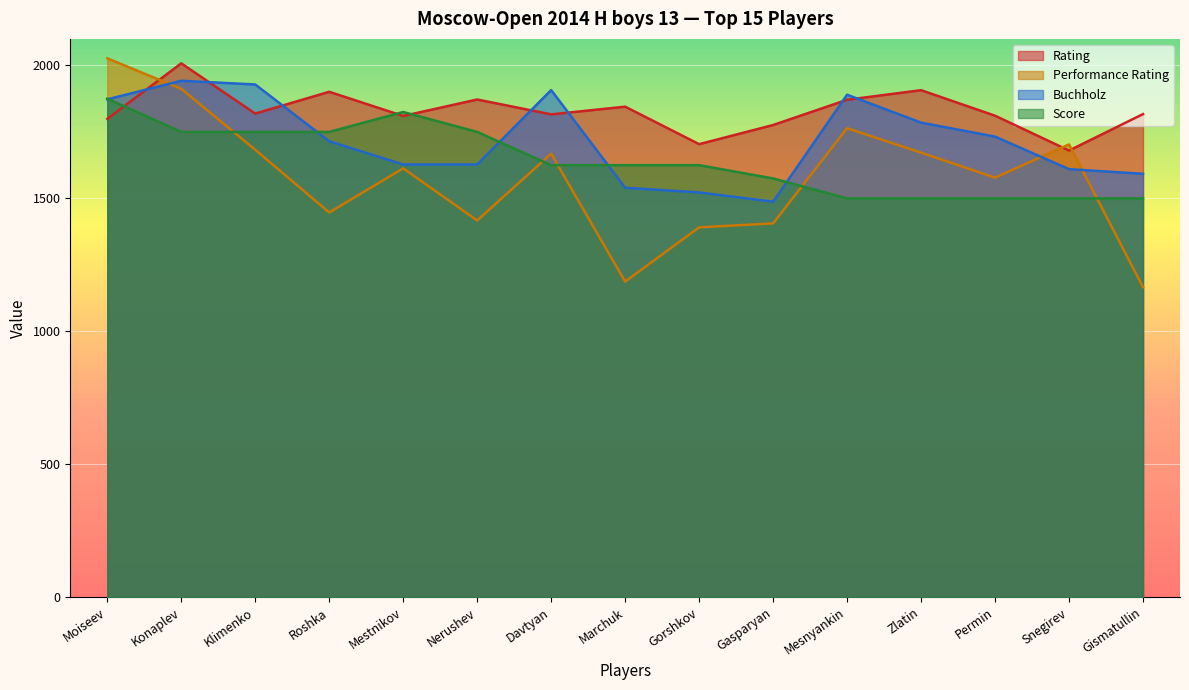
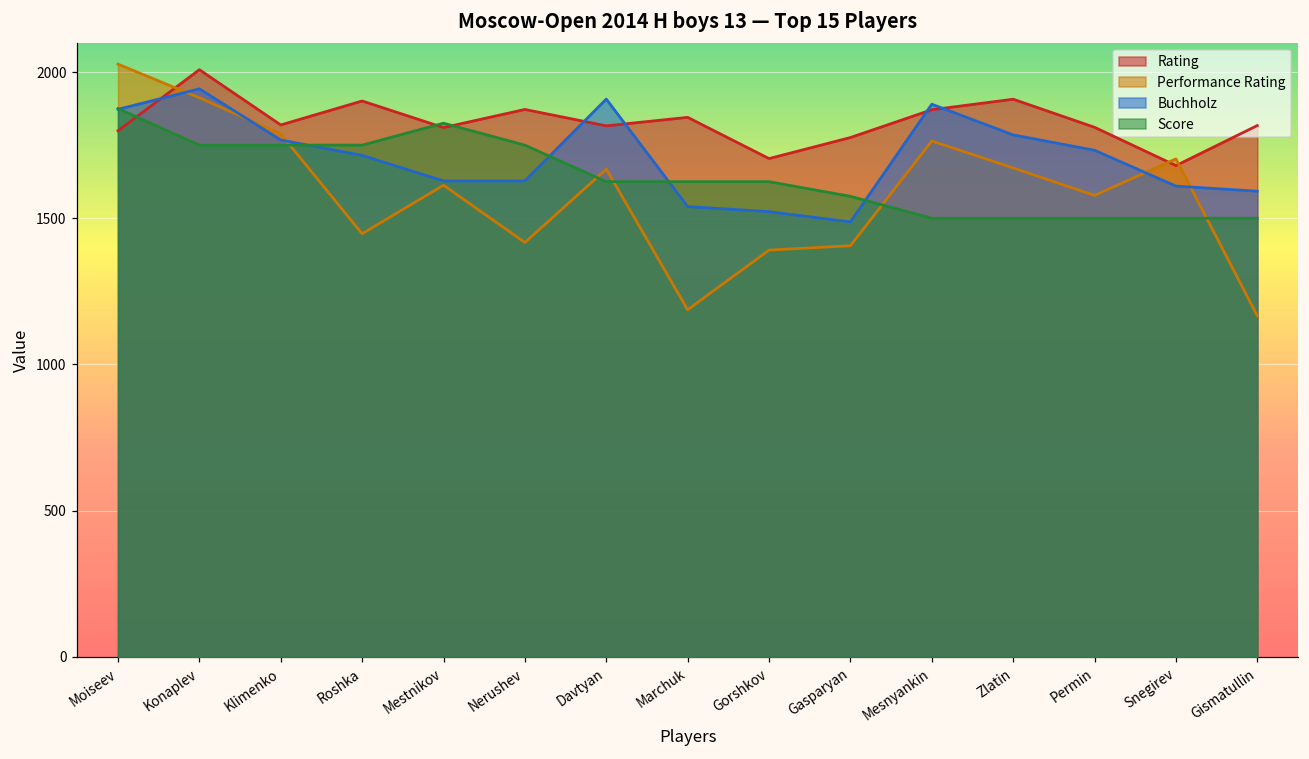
Performance Rating, Klimenko: 1680 -> 1790
Buchholz, Klimenko: 1930 -> 1770
